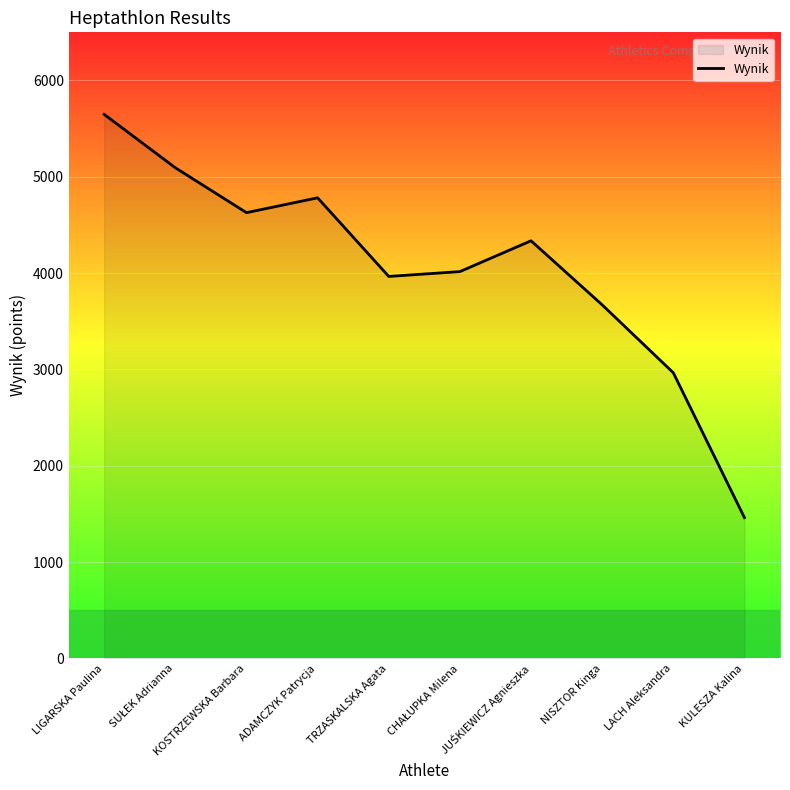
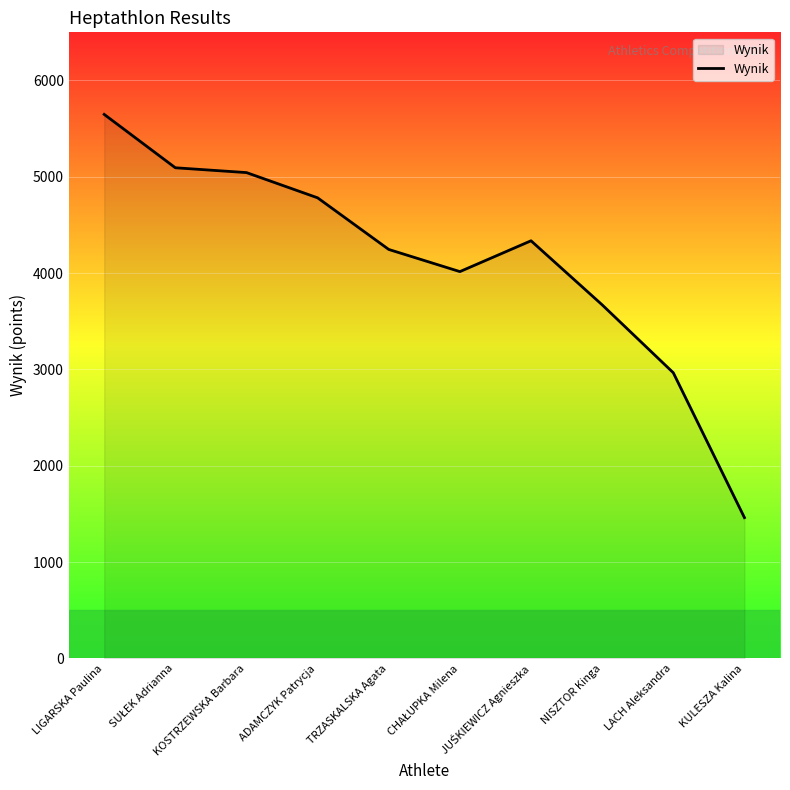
KOSTRZEWSKA Barbara: 4600 -> 5000
TRZASKALSKA Agata: 4000 -> 4200
